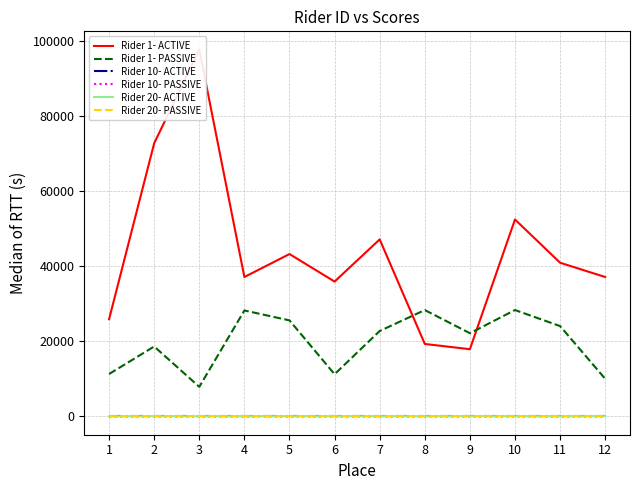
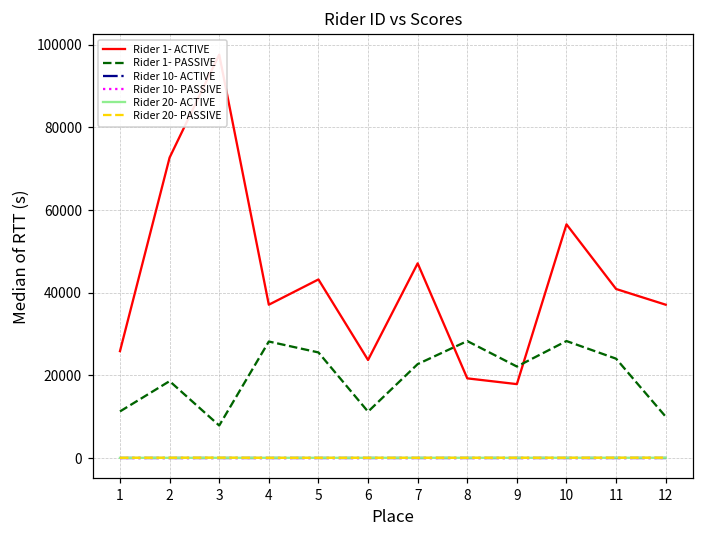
Rider 1- ACTIVE, 6: 36000 -> 24000
Rider 1- ACTIVE, 10: 52000 -> 57000
